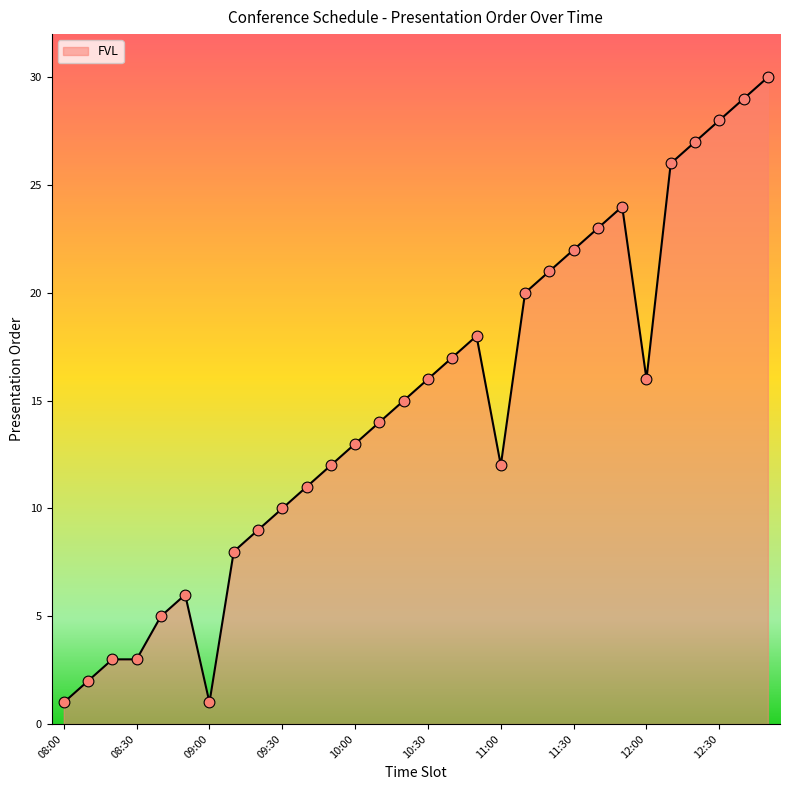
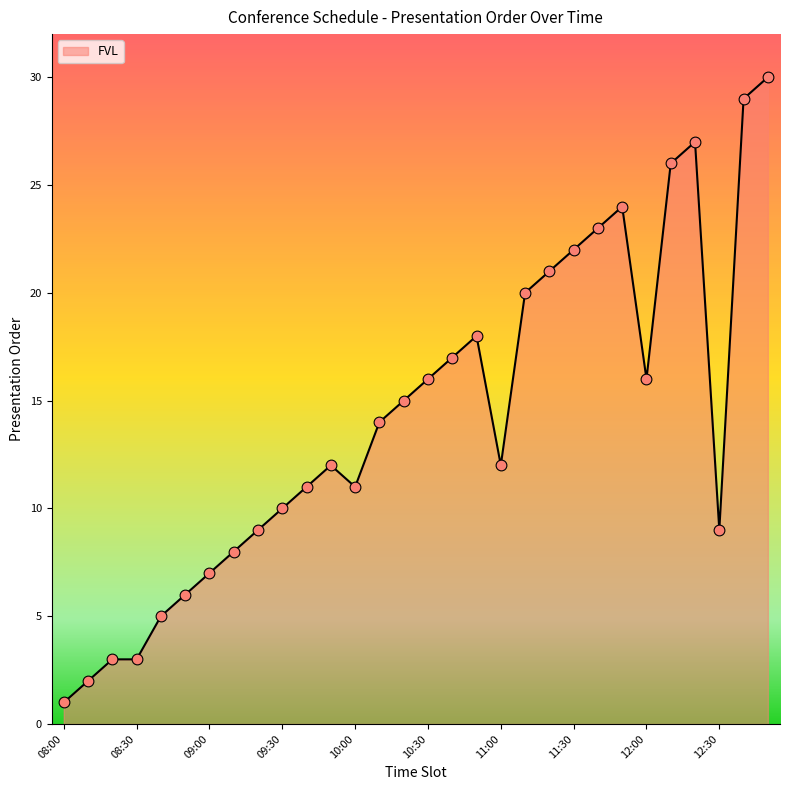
09:00: 1 -> 7
10:00: 13 -> 11
12:30: 28 -> 9
